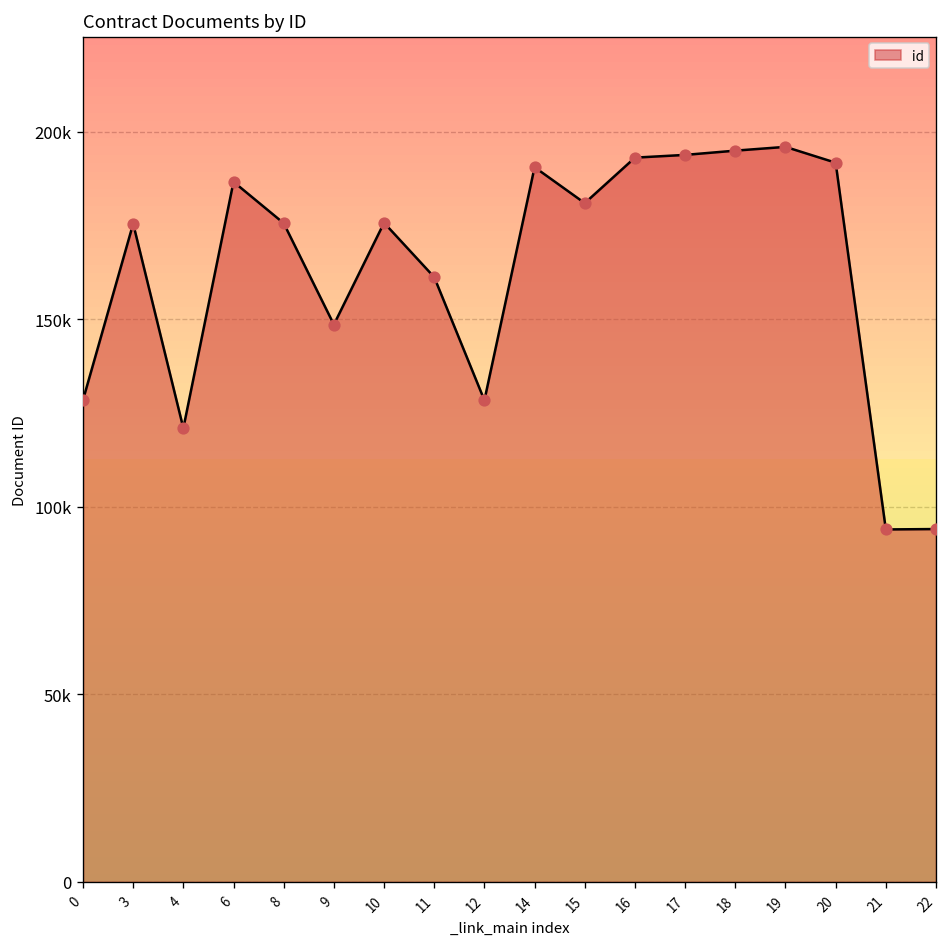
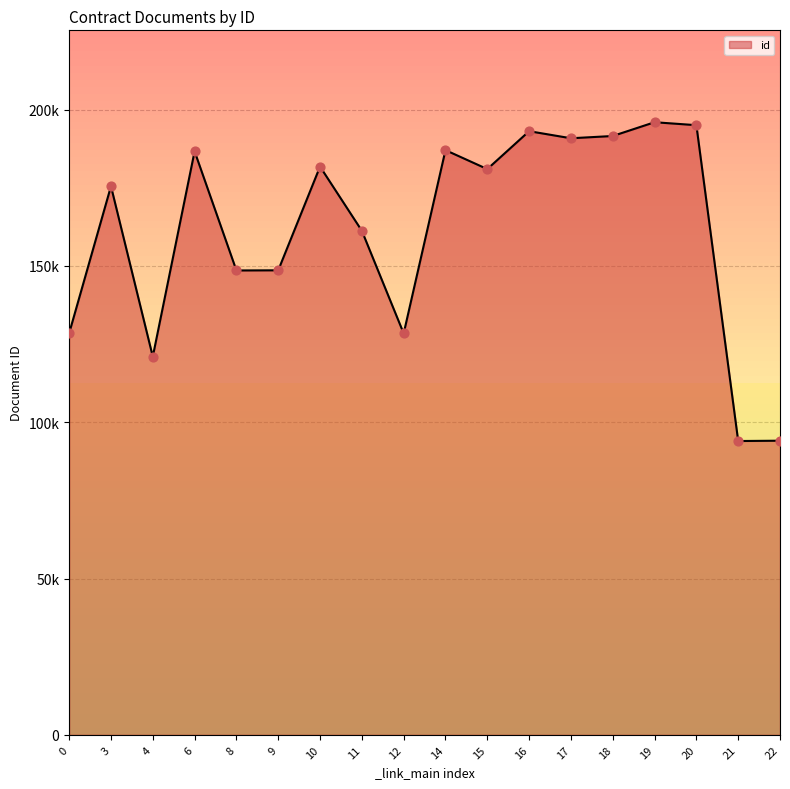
8: 176000 -> 149000
10: 176000 -> 182000
14: 191000 -> 187000
17: 194000 -> 191000
18: 195000 -> 192000
20: 192000 -> 195000
